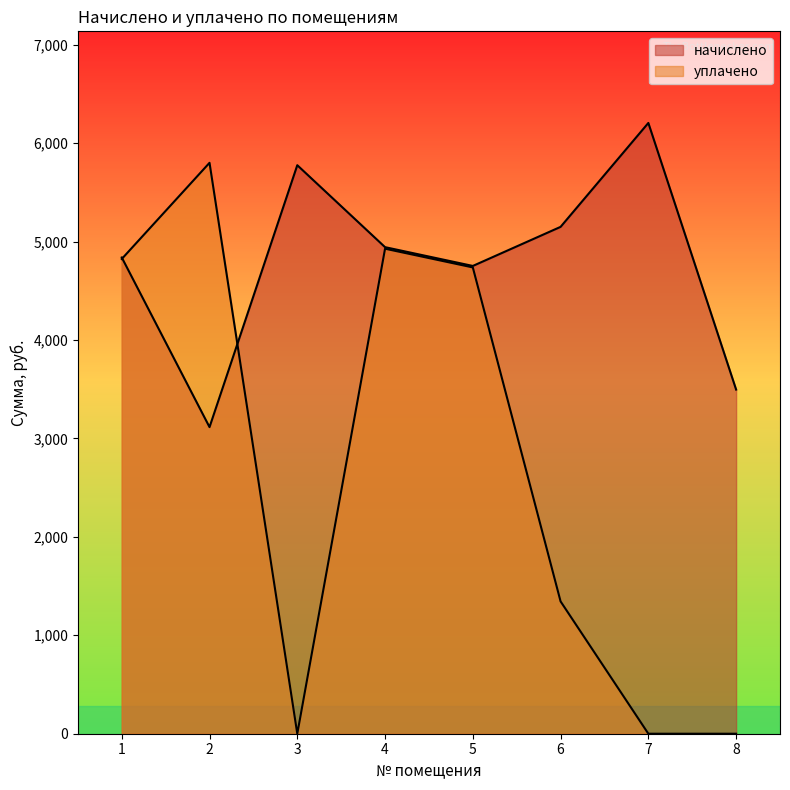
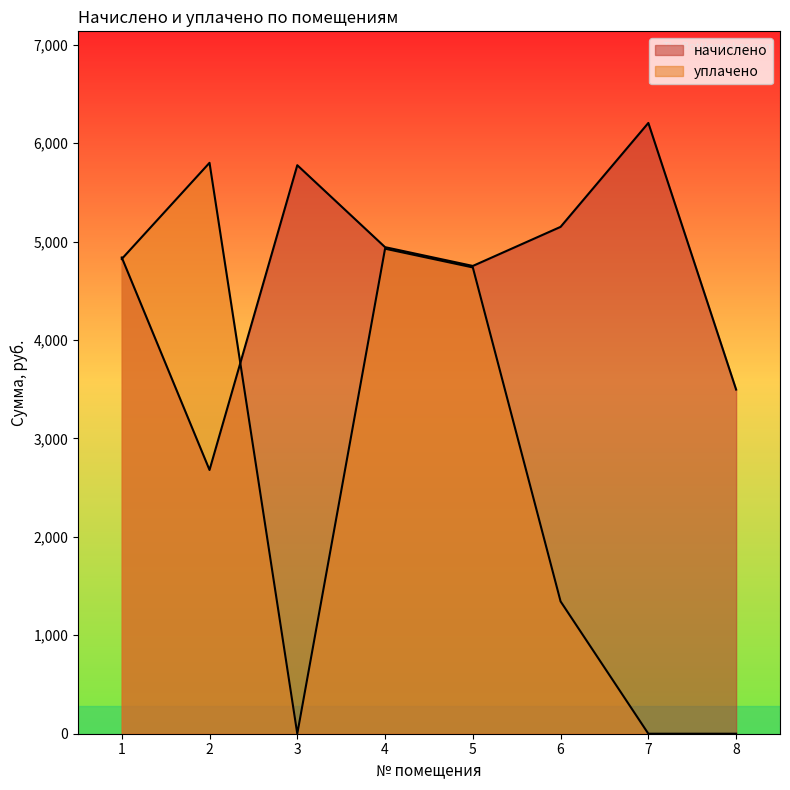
начислено, 2: 3,100 -> 2,700
